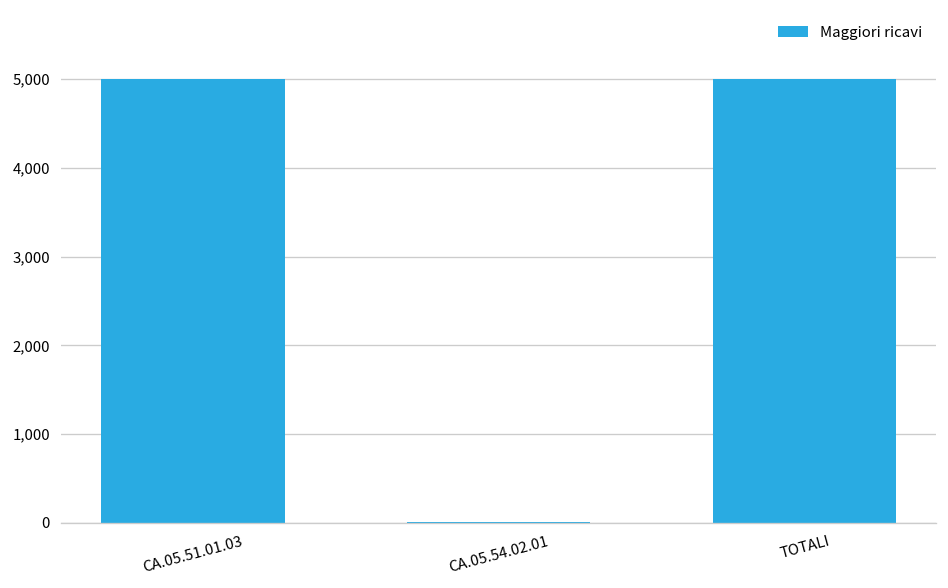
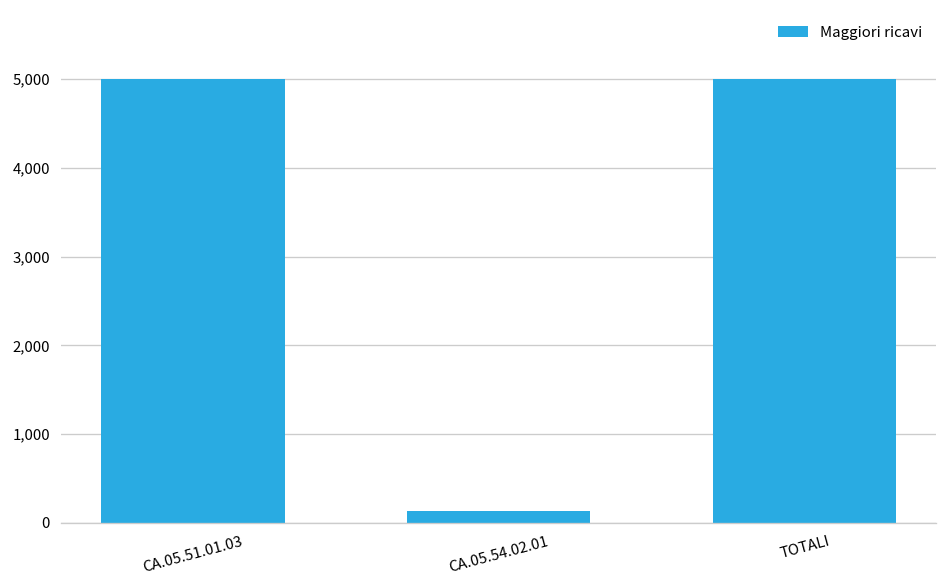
CA.05.54.02.01: 0 -> 100
